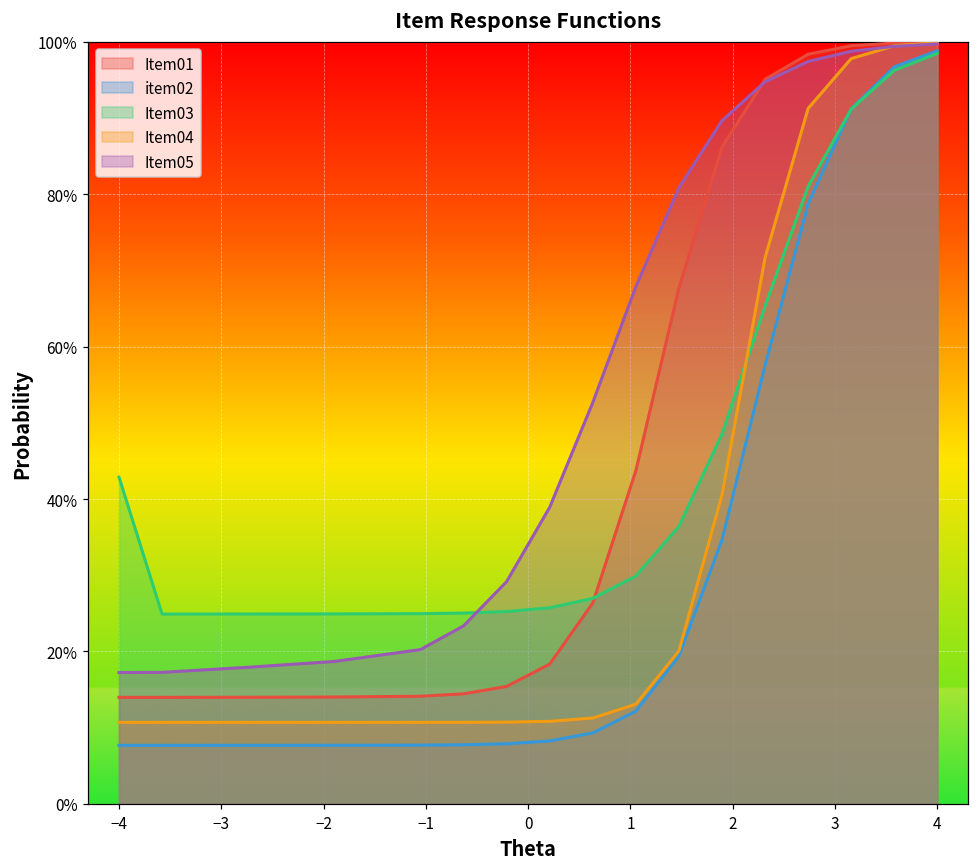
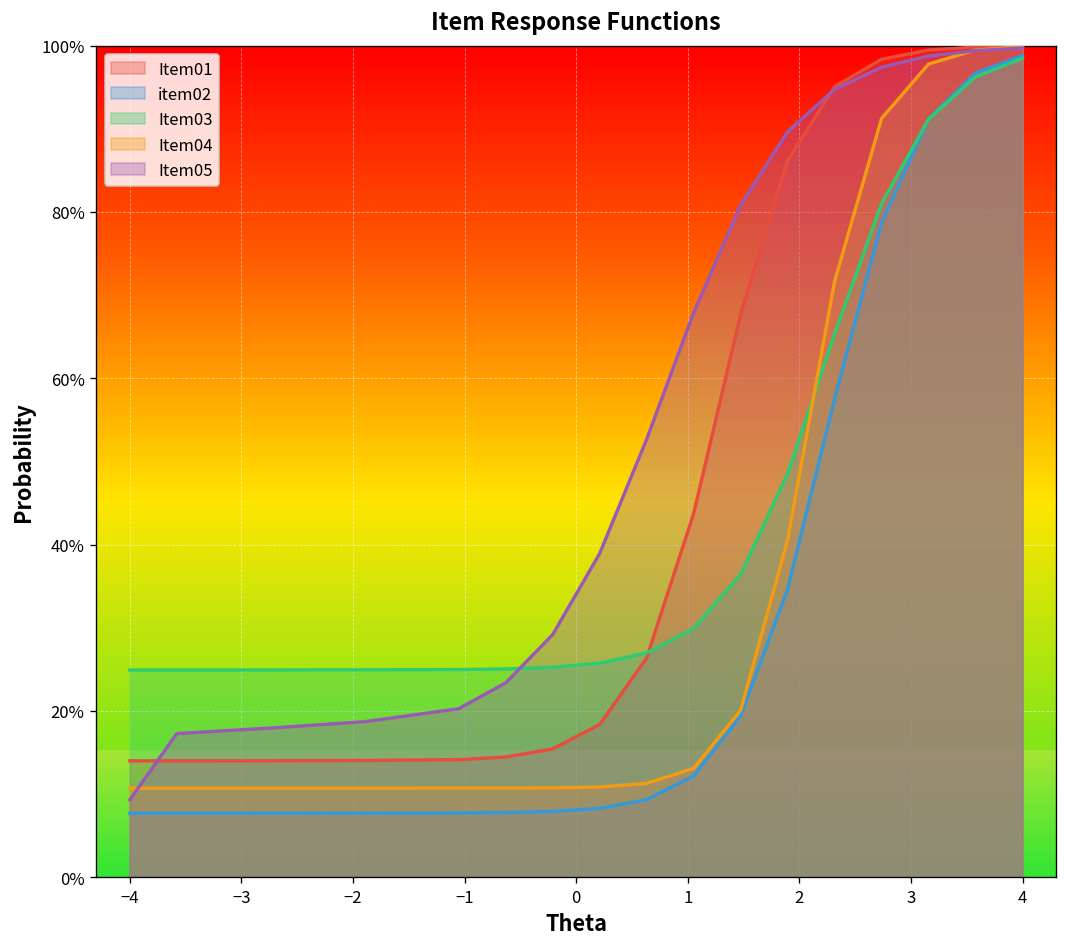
Item03, −4: 43% -> 25%
Item05, −4: 17% -> 9%
